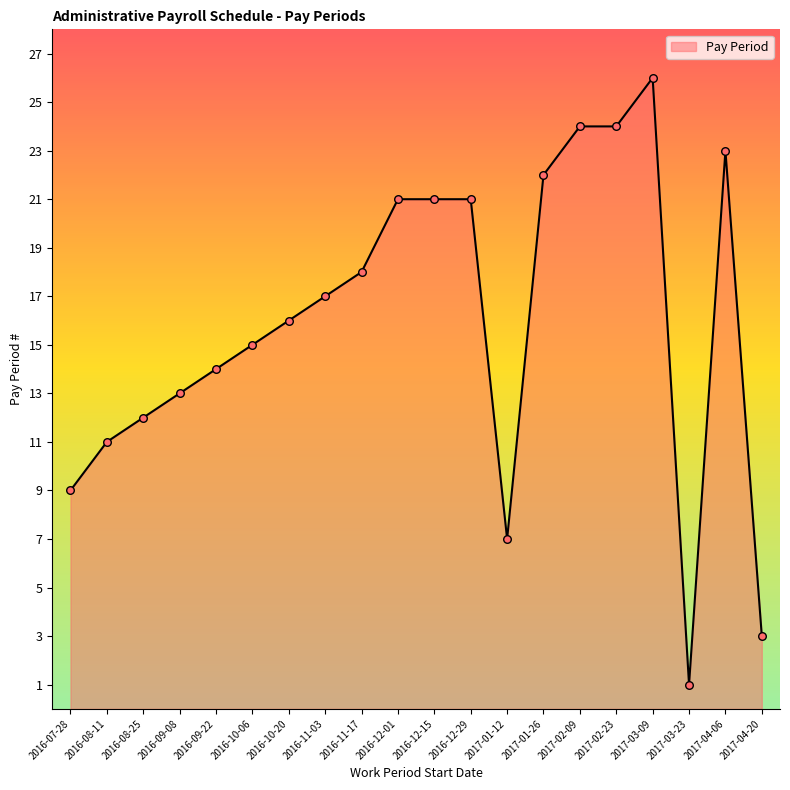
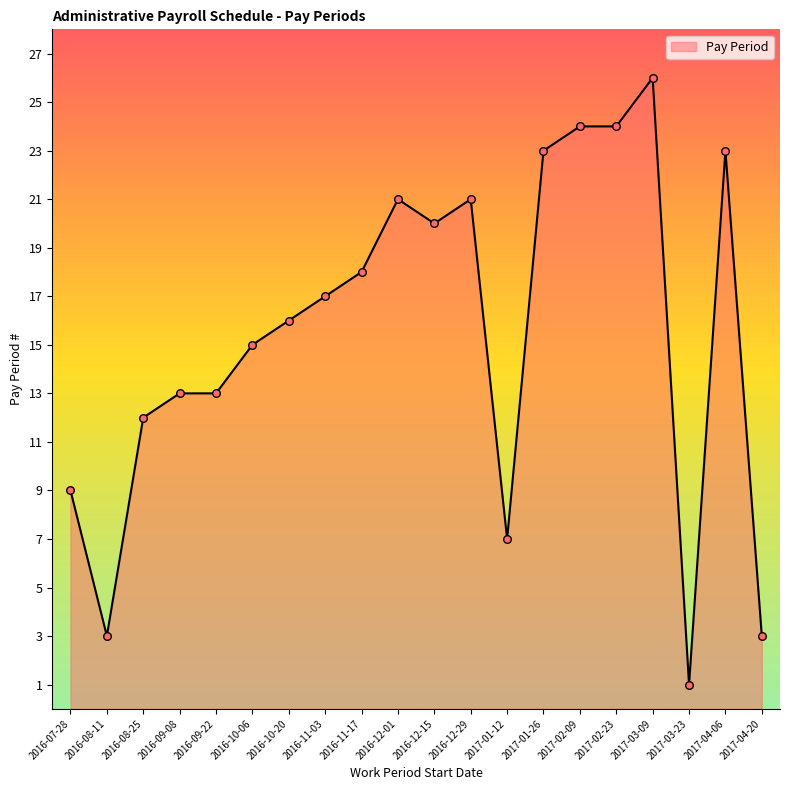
2016-08-11: 11 -> 3
2016-09-22: 14 -> 13
2016-12-15: 21 -> 20
2017-01-26: 22 -> 23
